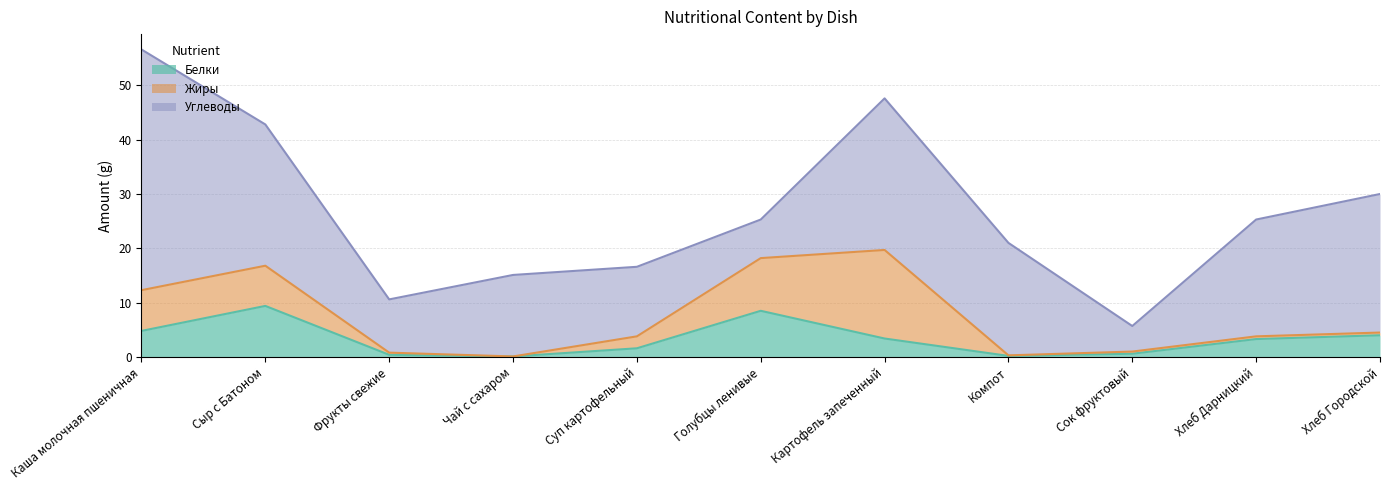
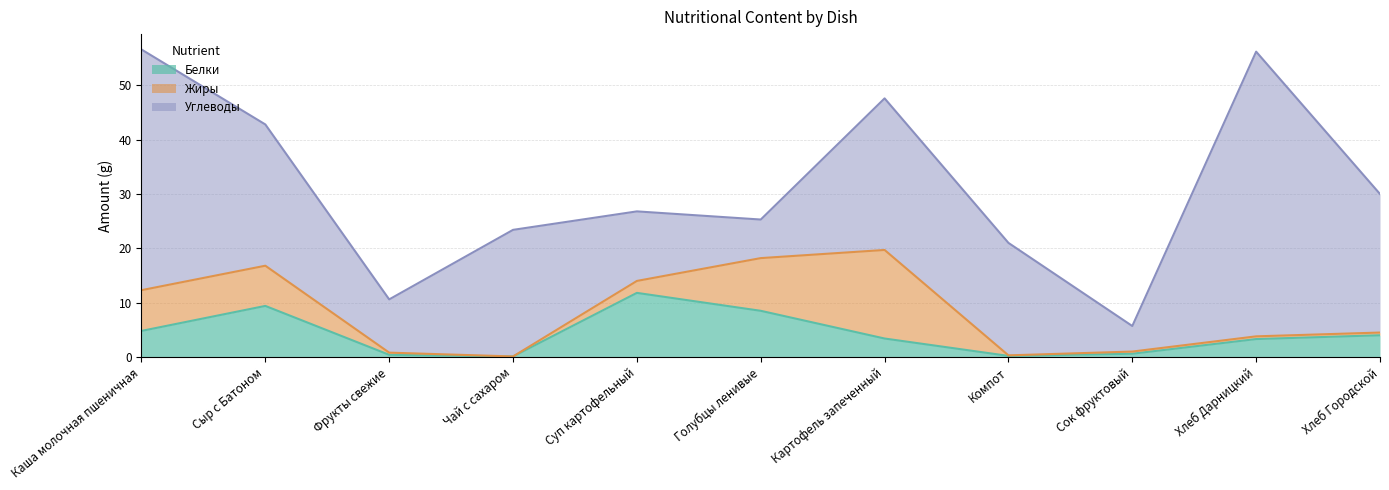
Углеводы, Чай с сахаром: 15 -> 23
Белки, Суп картофельный: 2 -> 12
Углеводы, Хлеб Дарницкий: 22 -> 52
